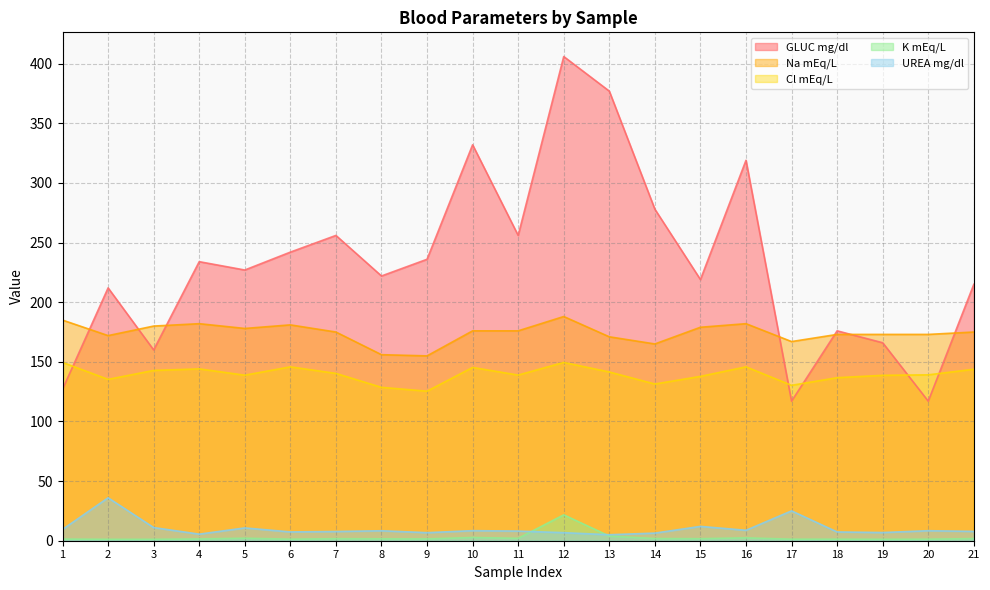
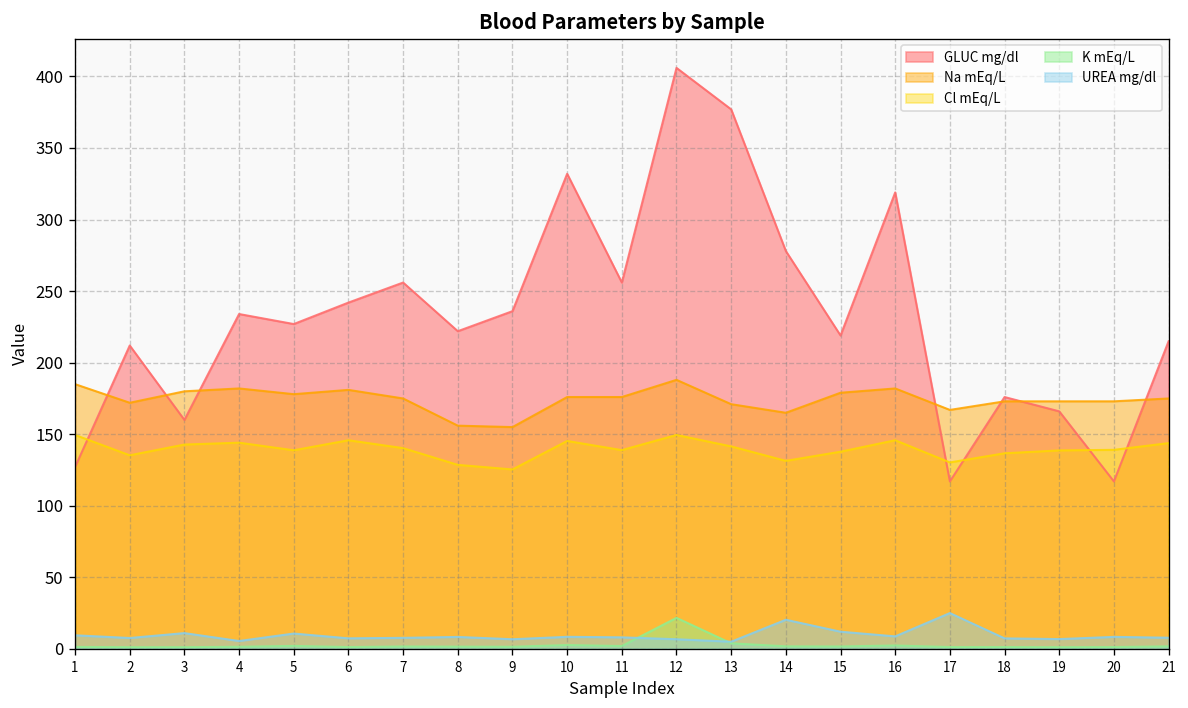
UREA mg/dl, 2: 36 -> 8
UREA mg/dl, 14: 6 -> 20
